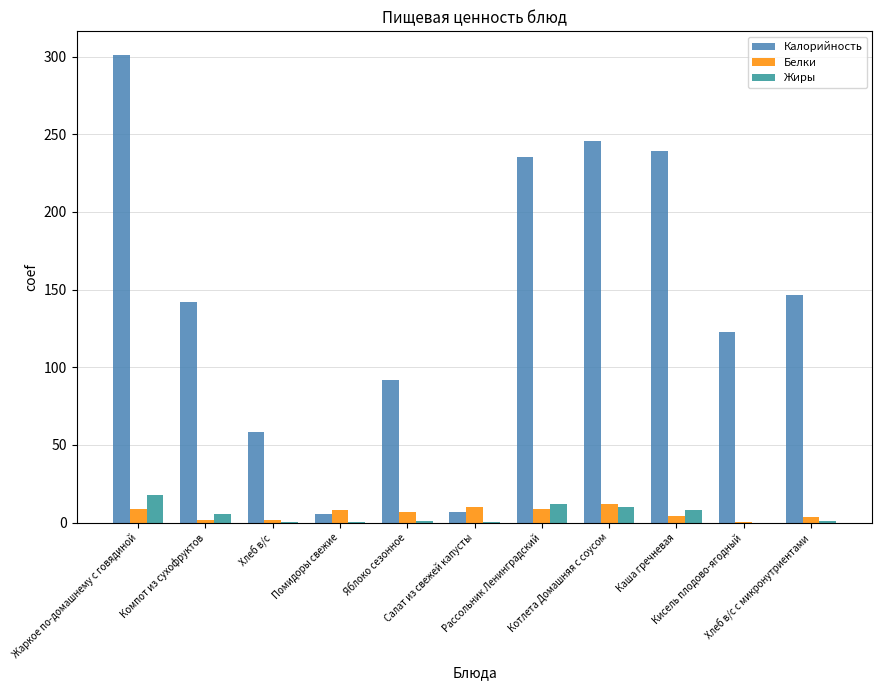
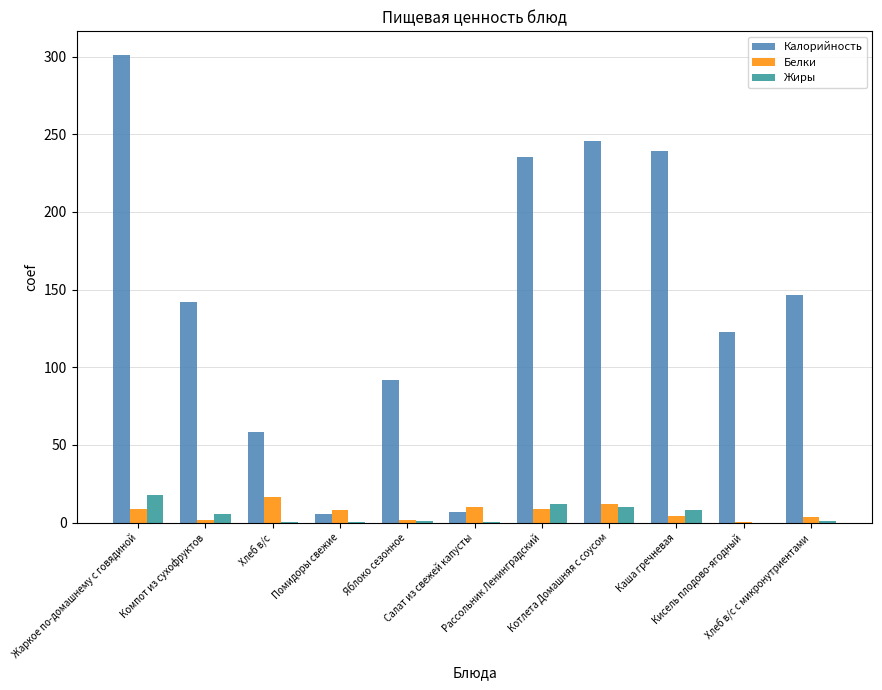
Белки, Хлеб в/с: 2 -> 16
Белки, Яблоко сезонное: 7 -> 2
